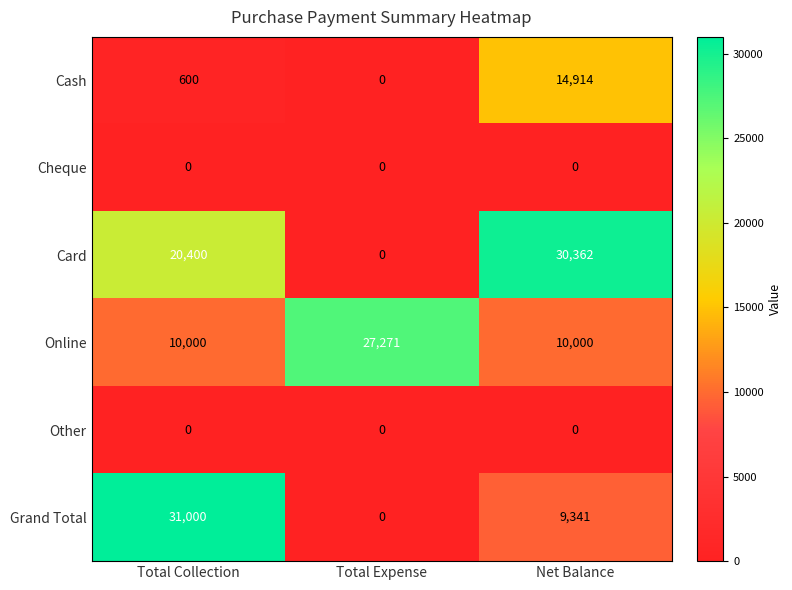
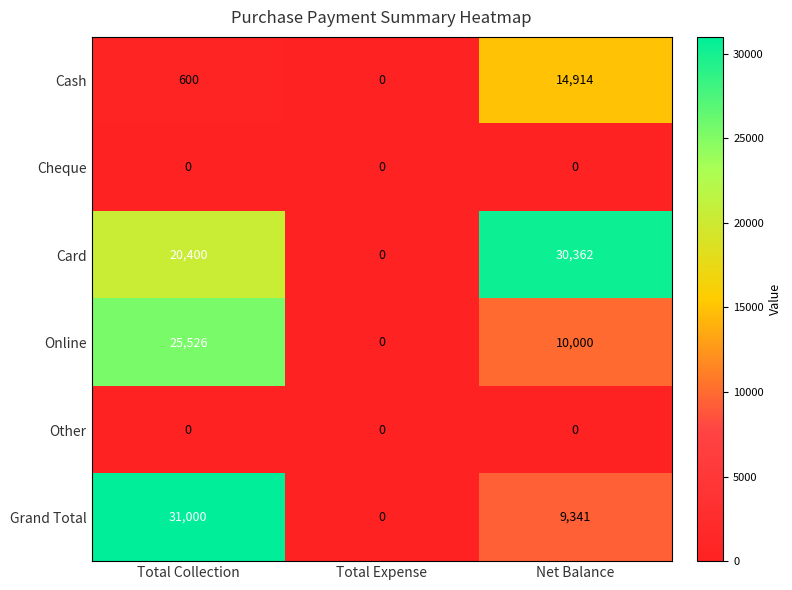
Online, Total Collection: 10,000 -> 25,526
Online, Total Expense: 27,271 -> 0
